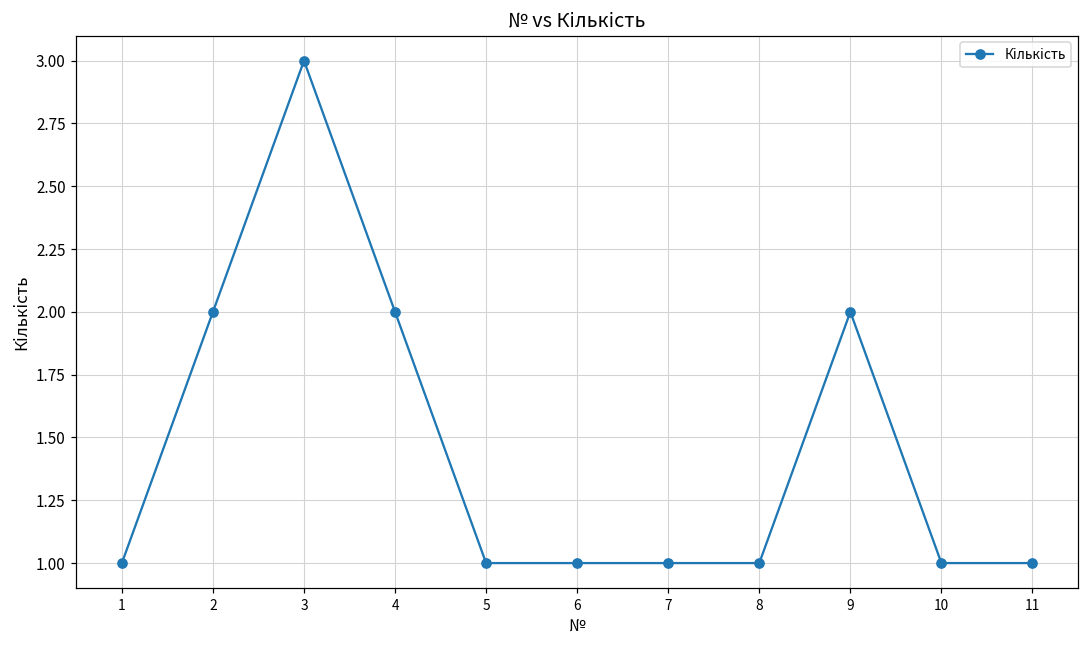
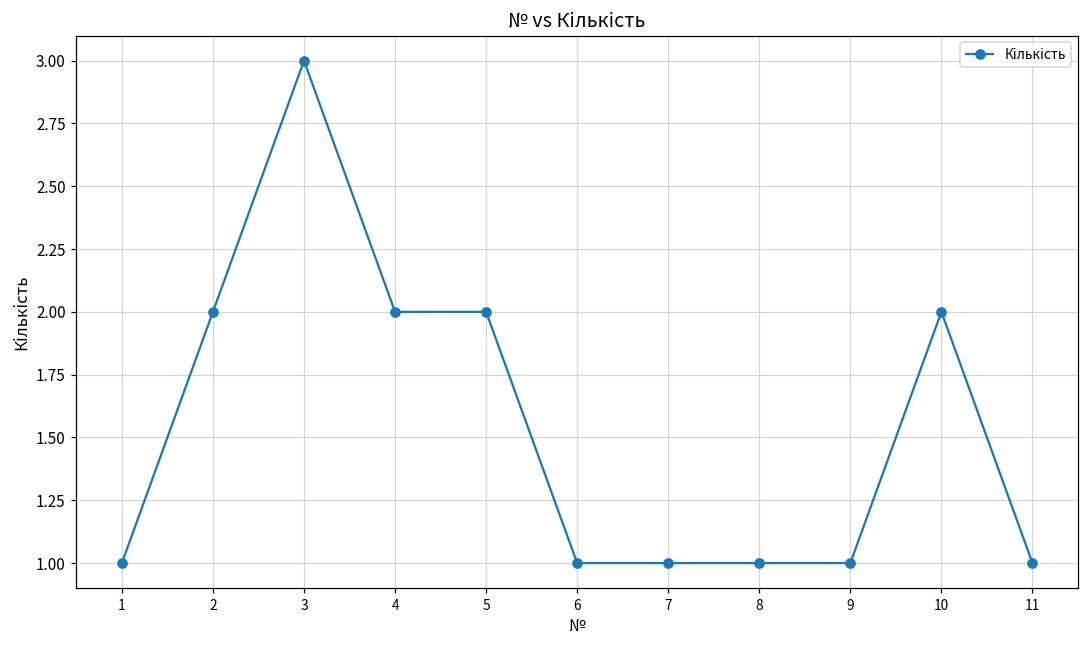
5: 1 -> 2
9: 2 -> 1
10: 1 -> 2
